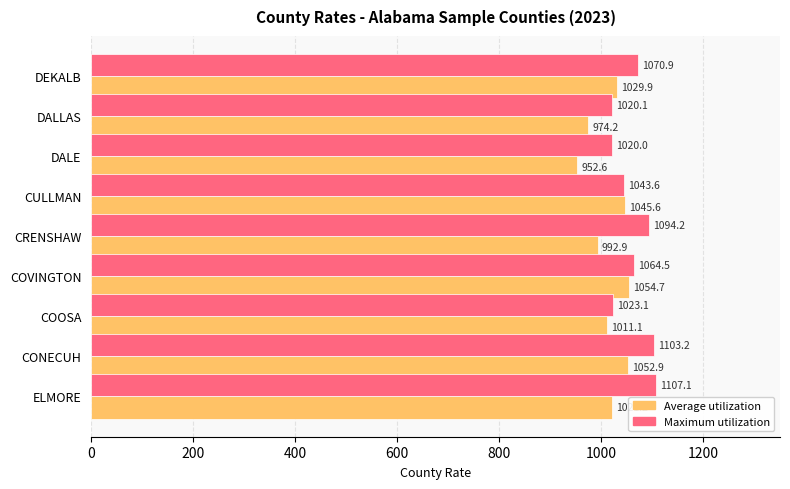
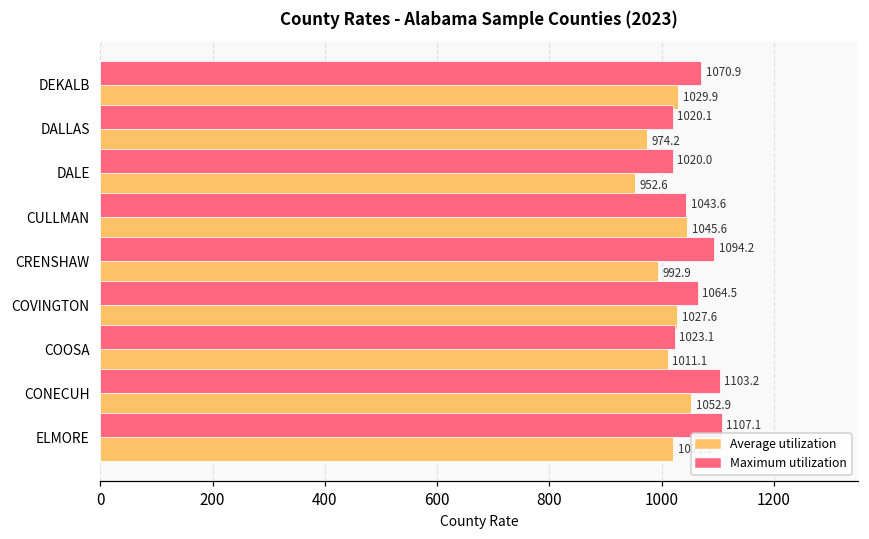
Average utilization, COVINGTON: 1054.7 -> 1027.6
